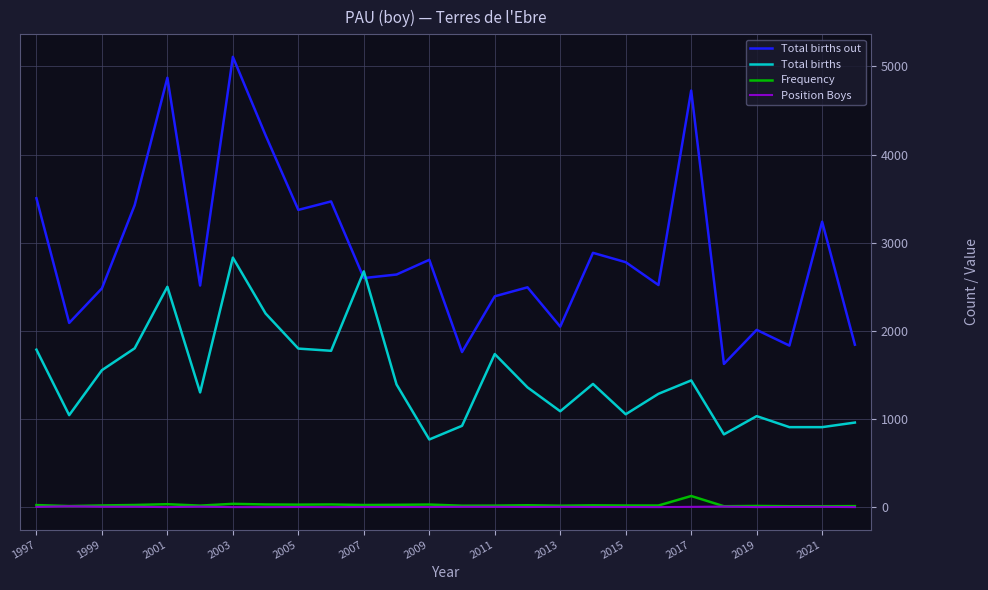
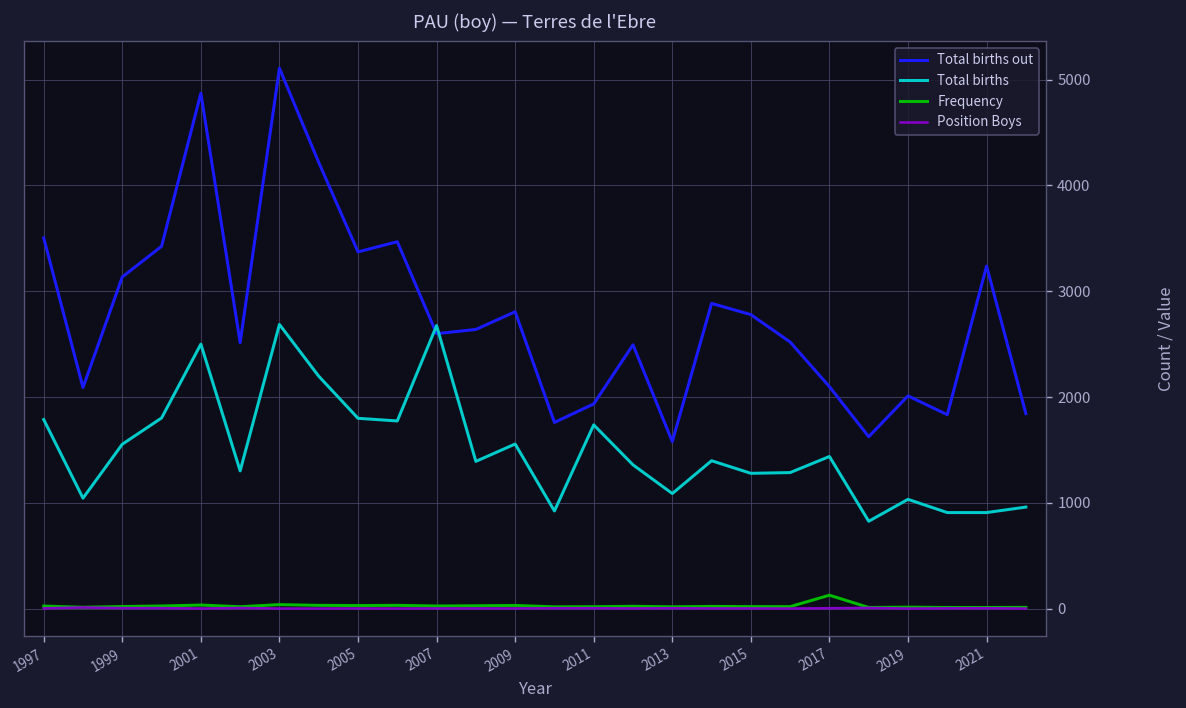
Total births out, 1999: 2500 -> 3100
Total births, 2003: 2800 -> 2700
Total births, 2009: 800 -> 1600
Total births out, 2011: 2400 -> 1900
Total births out, 2013: 2000 -> 1600
Total births, 2015: 1100 -> 1300
Total births out, 2017: 4700 -> 2100
